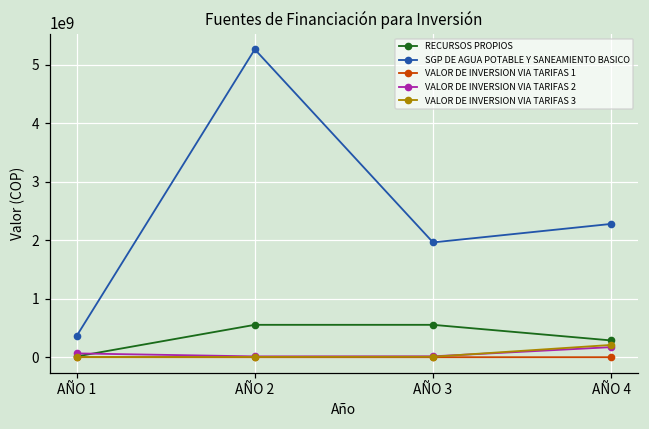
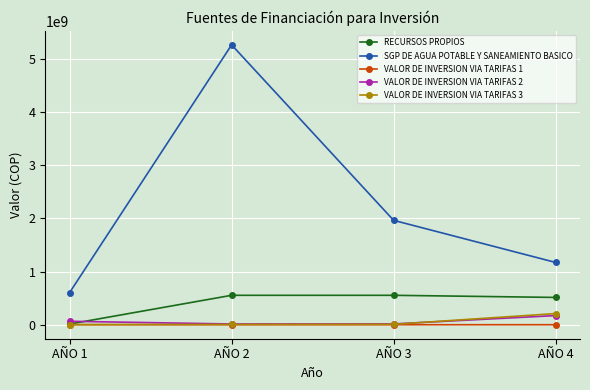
SGP DE AGUA POTABLE Y SANEAMIENTO BASICO, AÑO 1: 400000000 -> 600000000
RECURSOS PROPIOS, AÑO 4: 300000000 -> 500000000
SGP DE AGUA POTABLE Y SANEAMIENTO BASICO, AÑO 4: 2300000000 -> 1200000000
